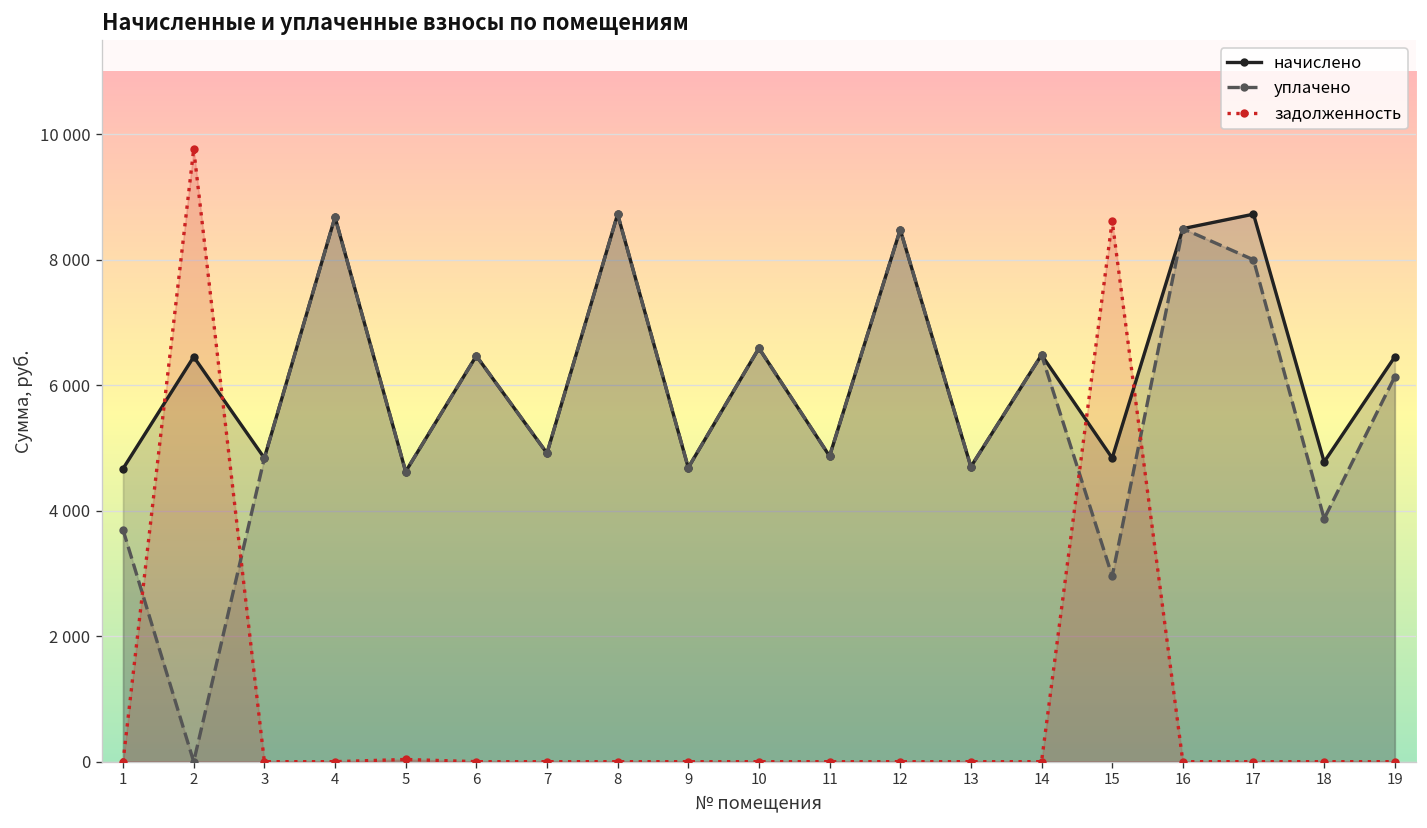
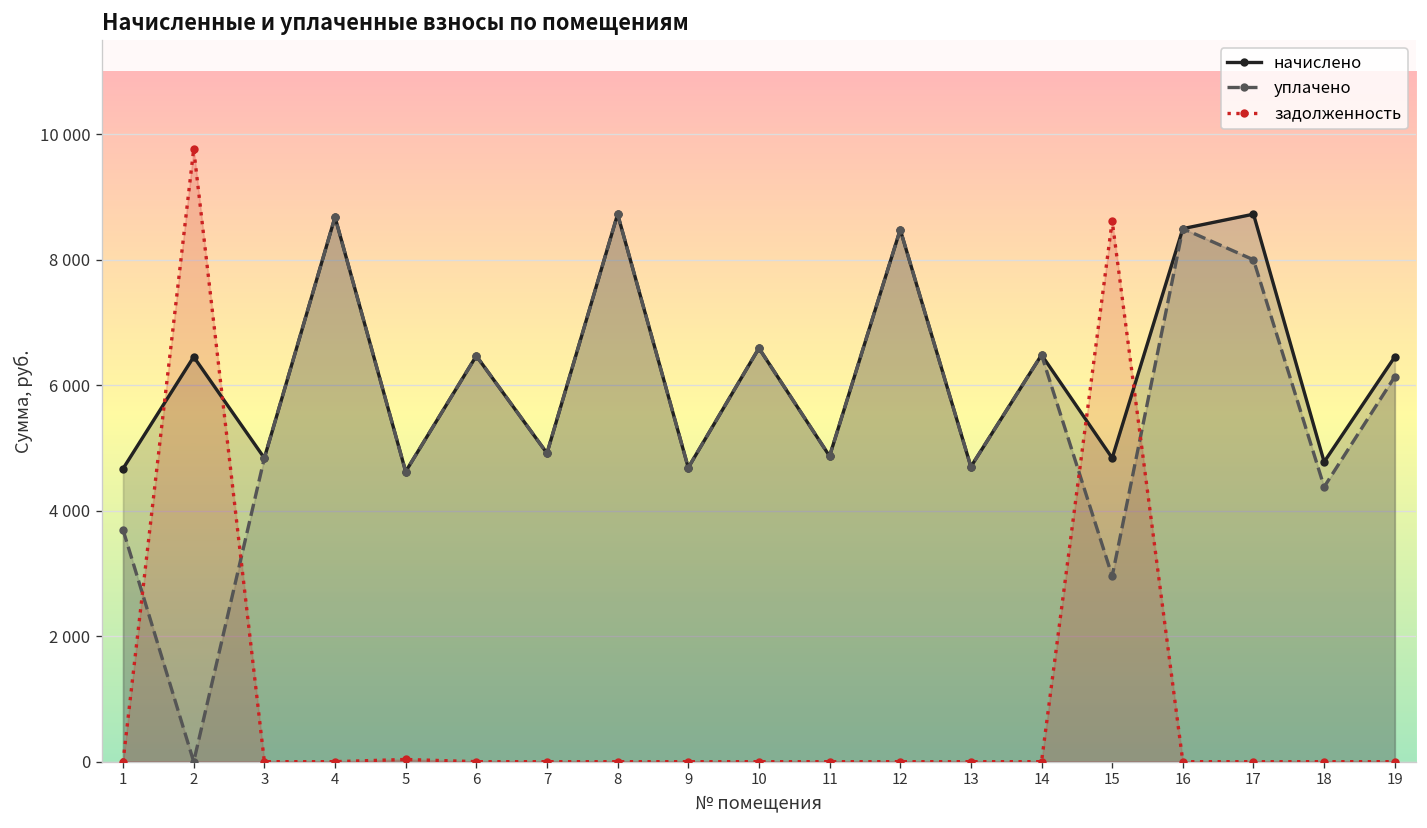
уплачено, 18: 3900 -> 4400
